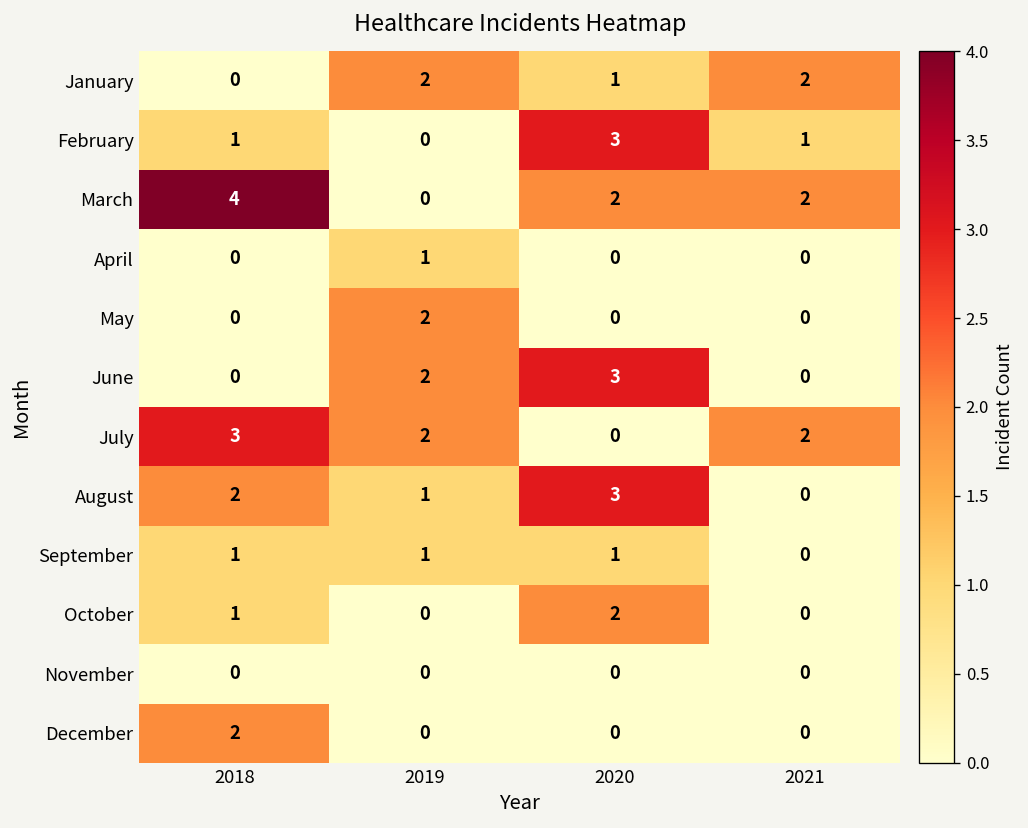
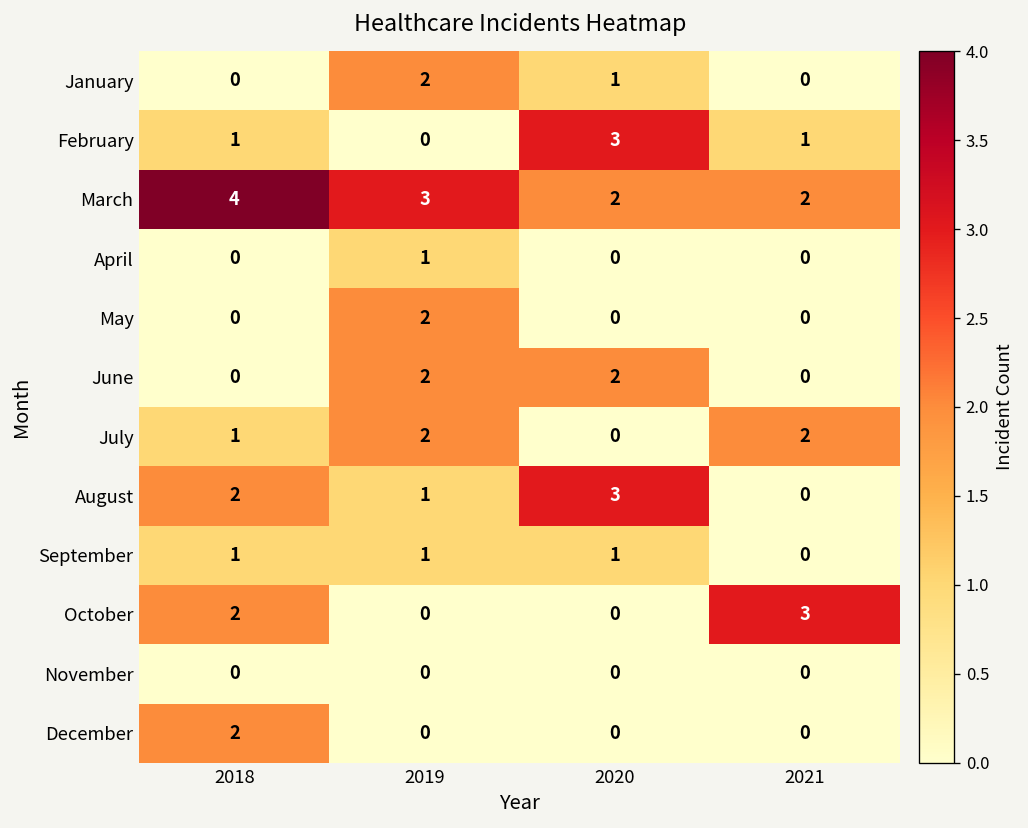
January, 2021: 2 -> 0
March, 2019: 0 -> 3
June, 2020: 3 -> 2
July, 2018: 3 -> 1
October, 2018: 1 -> 2
October, 2020: 2 -> 0
October, 2021: 0 -> 3
